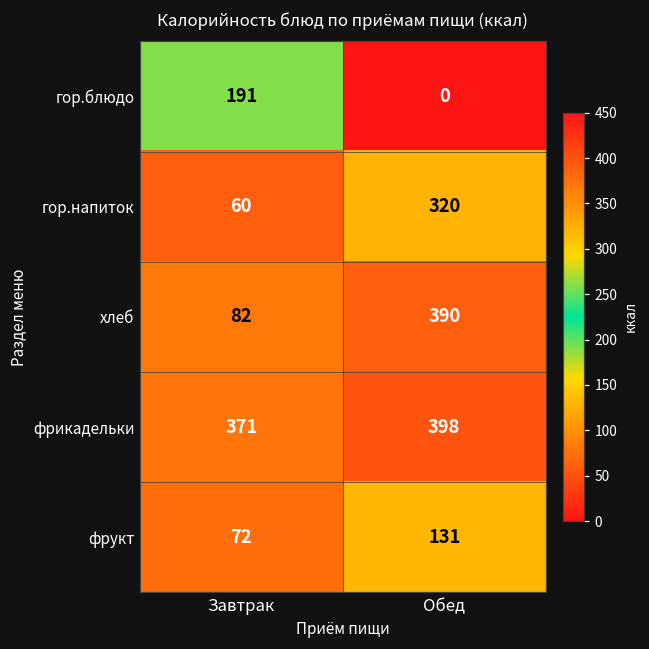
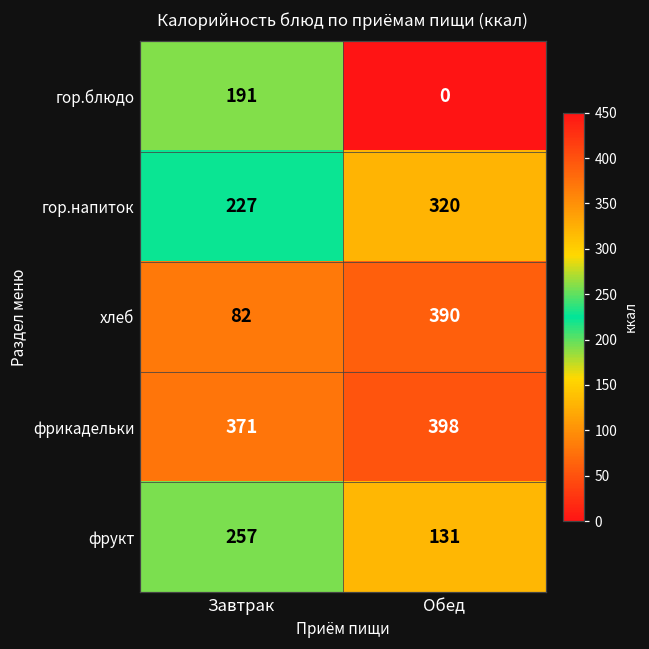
гор.напиток, Завтрак: 60 -> 227
фрукт, Завтрак: 72 -> 257
